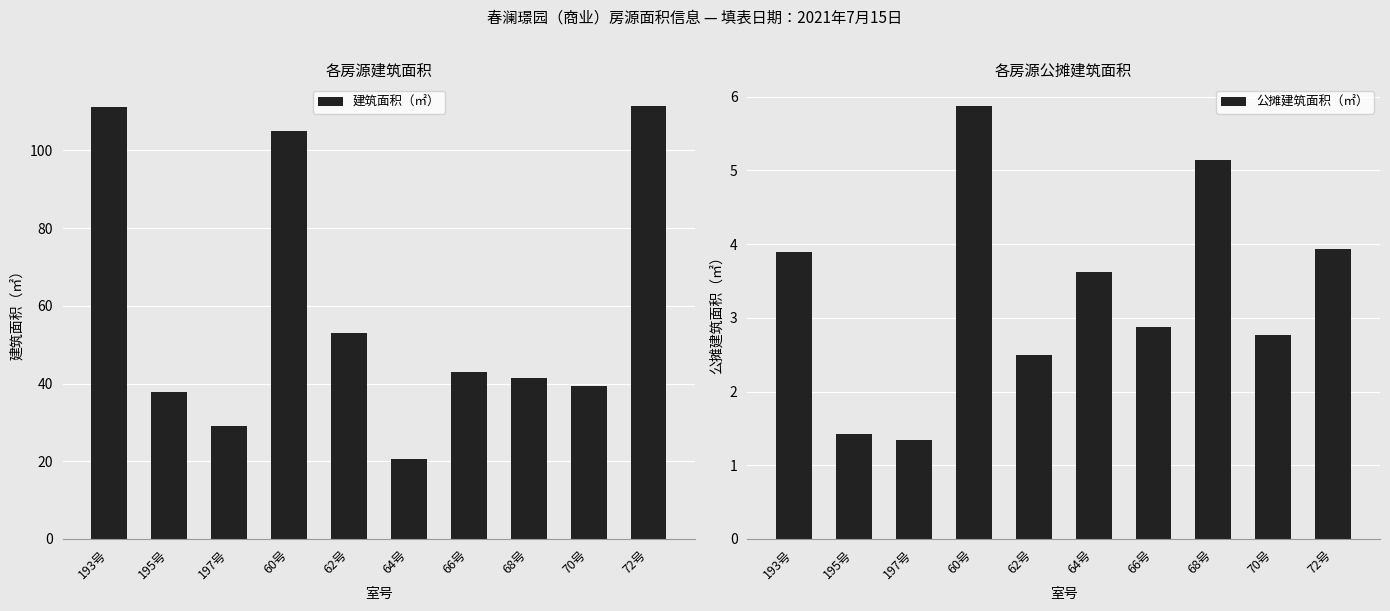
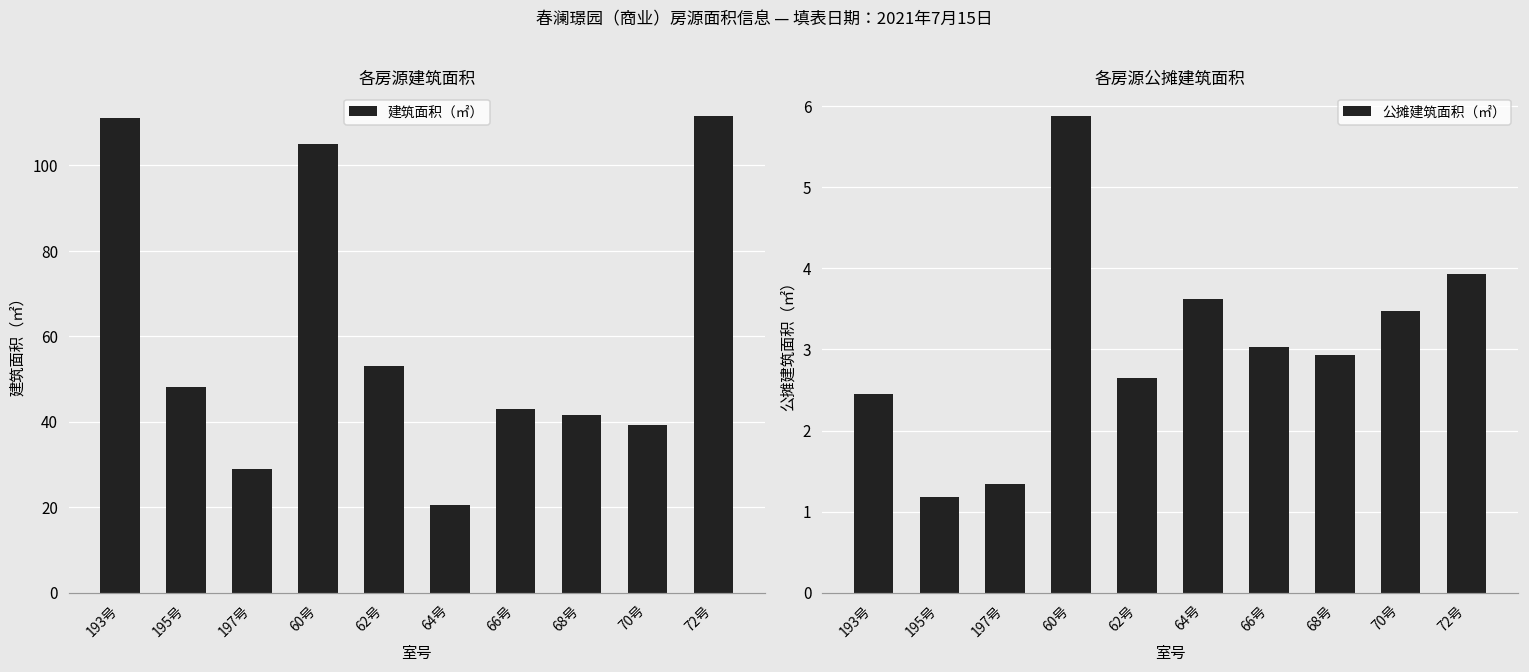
各房源建筑面积, 195号: 38 -> 48
各房源公摊建筑面积, 193号: 3.9 -> 2.5
各房源公摊建筑面积, 195号: 1.4 -> 1.2
各房源公摊建筑面积, 62号: 2.5 -> 2.7
各房源公摊建筑面积, 66号: 2.9 -> 3.0
各房源公摊建筑面积, 68号: 5.1 -> 2.9
各房源公摊建筑面积, 70号: 2.8 -> 3.5
